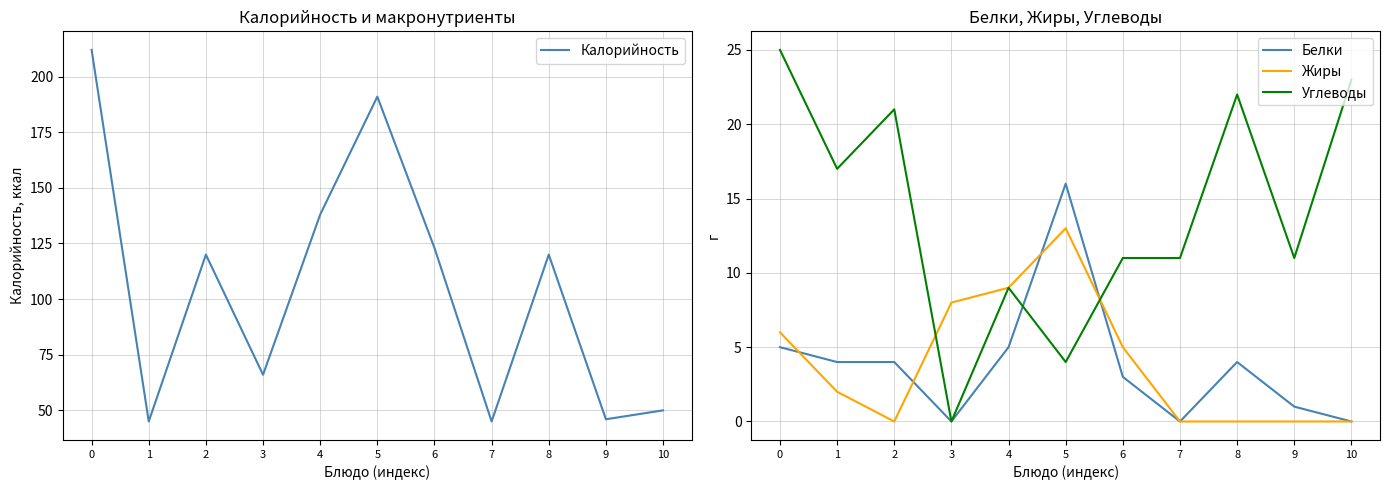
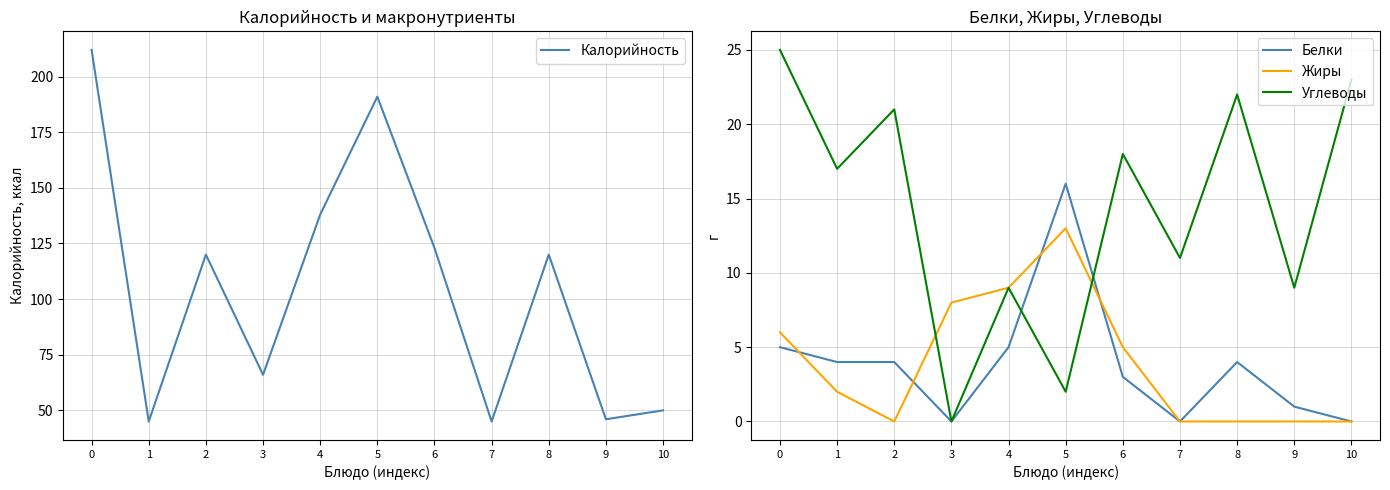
Белки, Жиры, Углеводы, Углеводы, 5: 4 -> 2
Белки, Жиры, Углеводы, Углеводы, 6: 11 -> 18
Белки, Жиры, Углеводы, Углеводы, 9: 11 -> 9
